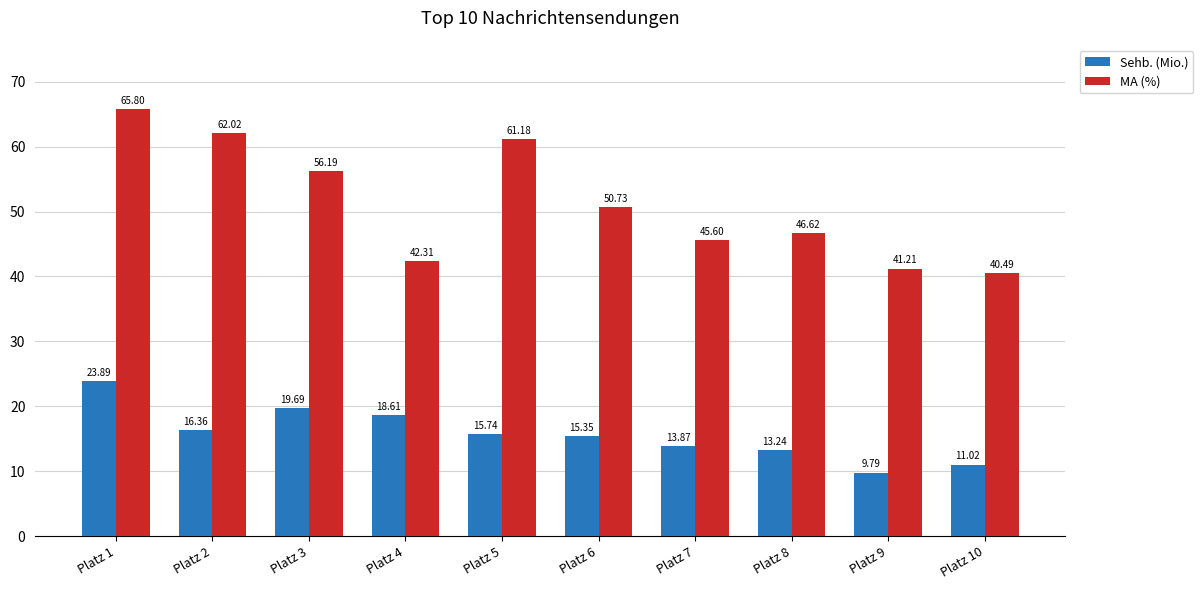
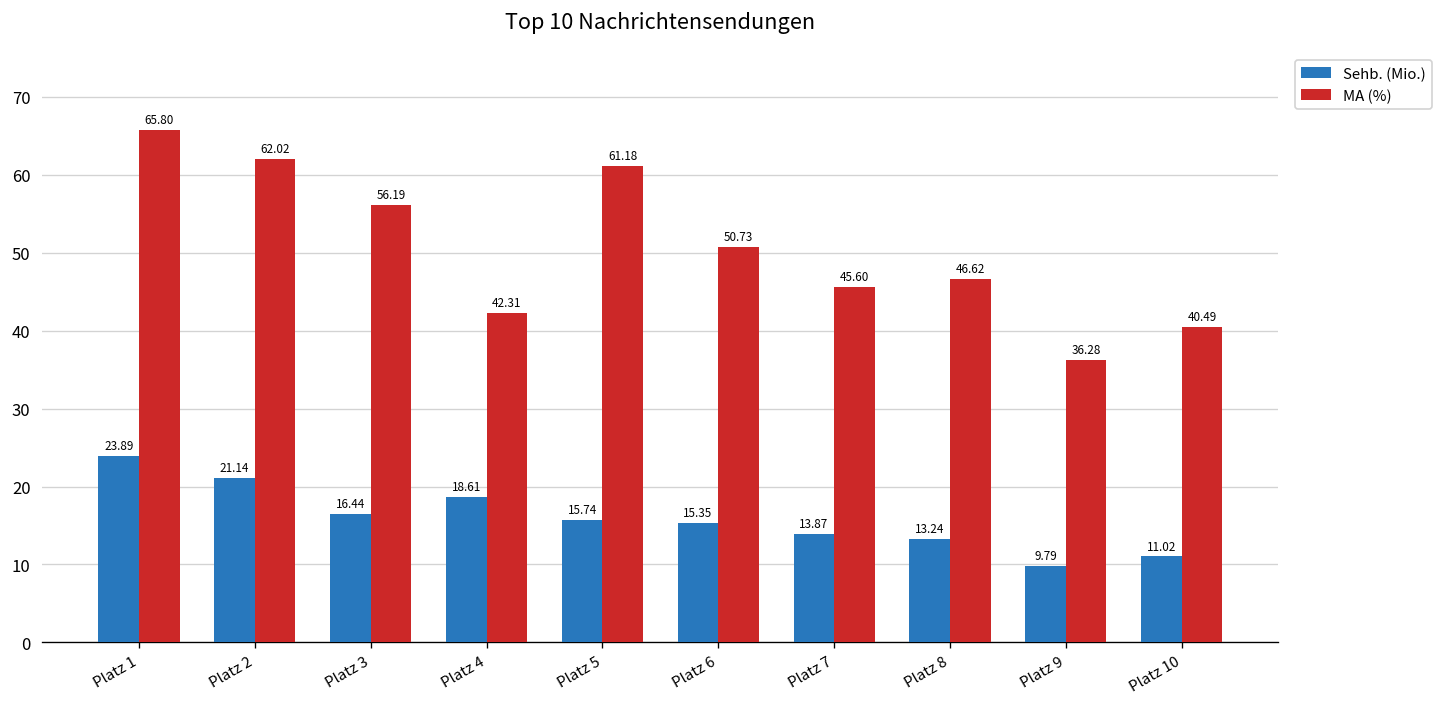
Sehb. (Mio.), Platz 2: 16.36 -> 21.14
Sehb. (Mio.), Platz 3: 19.69 -> 16.44
MA (%), Platz 9: 41.21 -> 36.28
